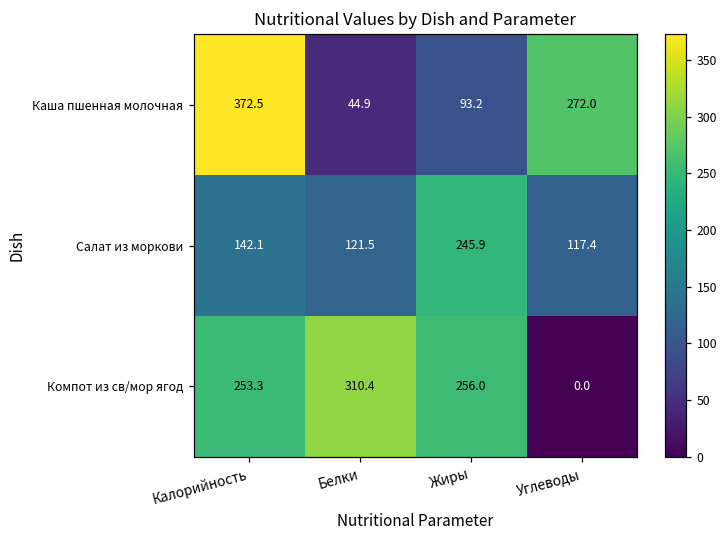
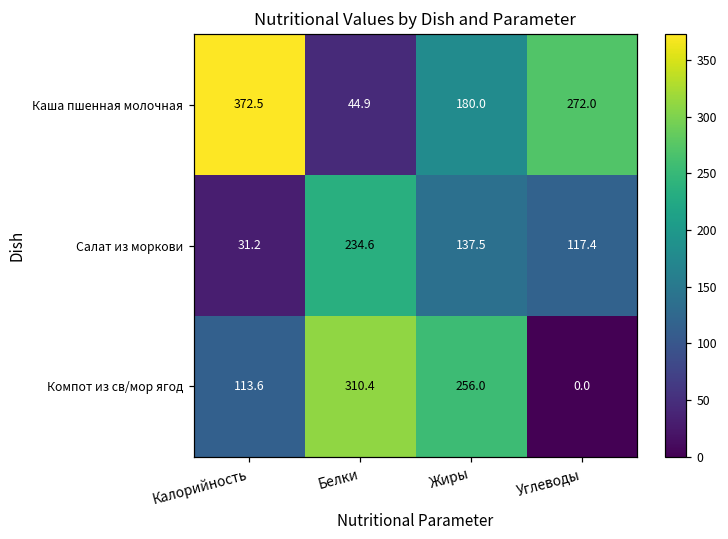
Каша пшенная молочная, Жиры: 93.2 -> 180.0
Салат из моркови, Калорийность: 142.1 -> 31.2
Салат из моркови, Белки: 121.5 -> 234.6
Салат из моркови, Жиры: 245.9 -> 137.5
Компот из св/мор ягод, Калорийность: 253.3 -> 113.6
